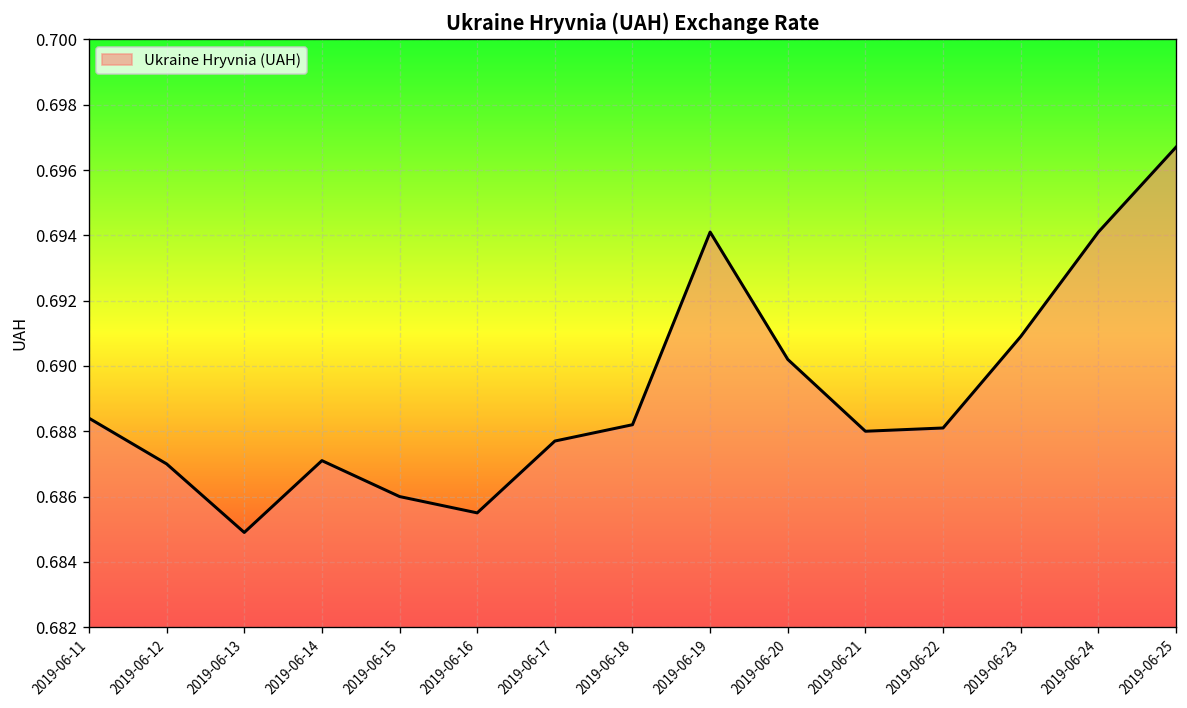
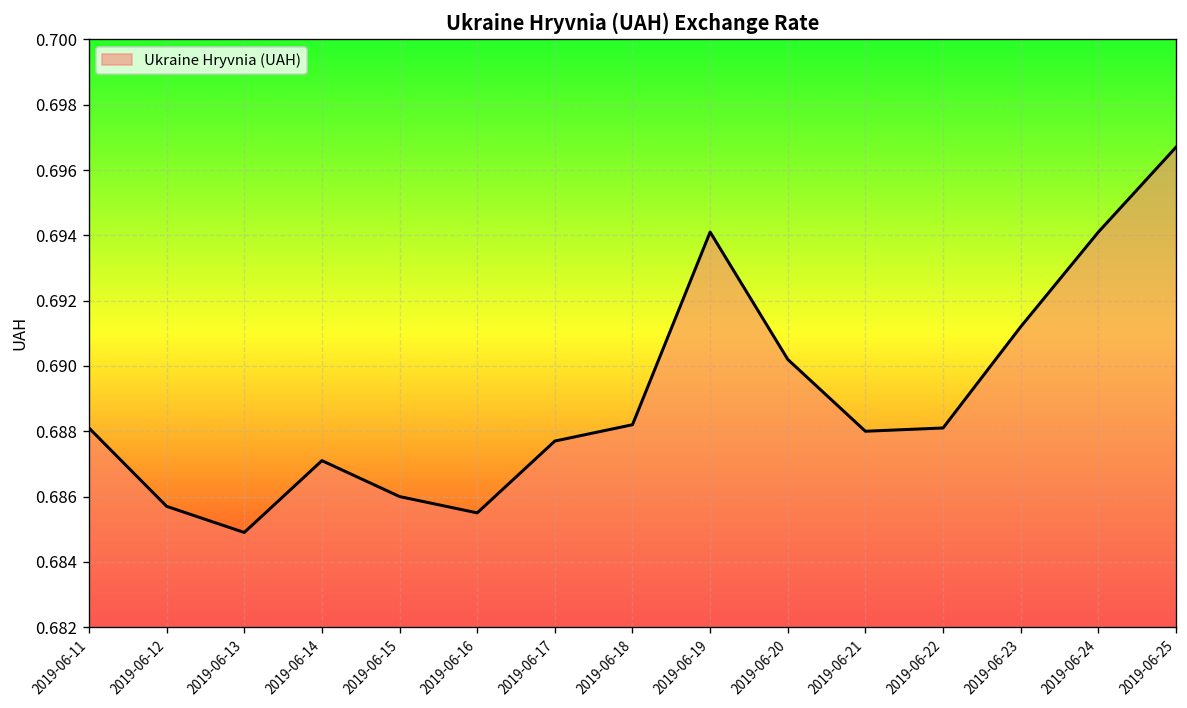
2019-06-11: 0.6884 -> 0.6881
2019-06-12: 0.6870 -> 0.6857
2019-06-23: 0.6909 -> 0.6912
